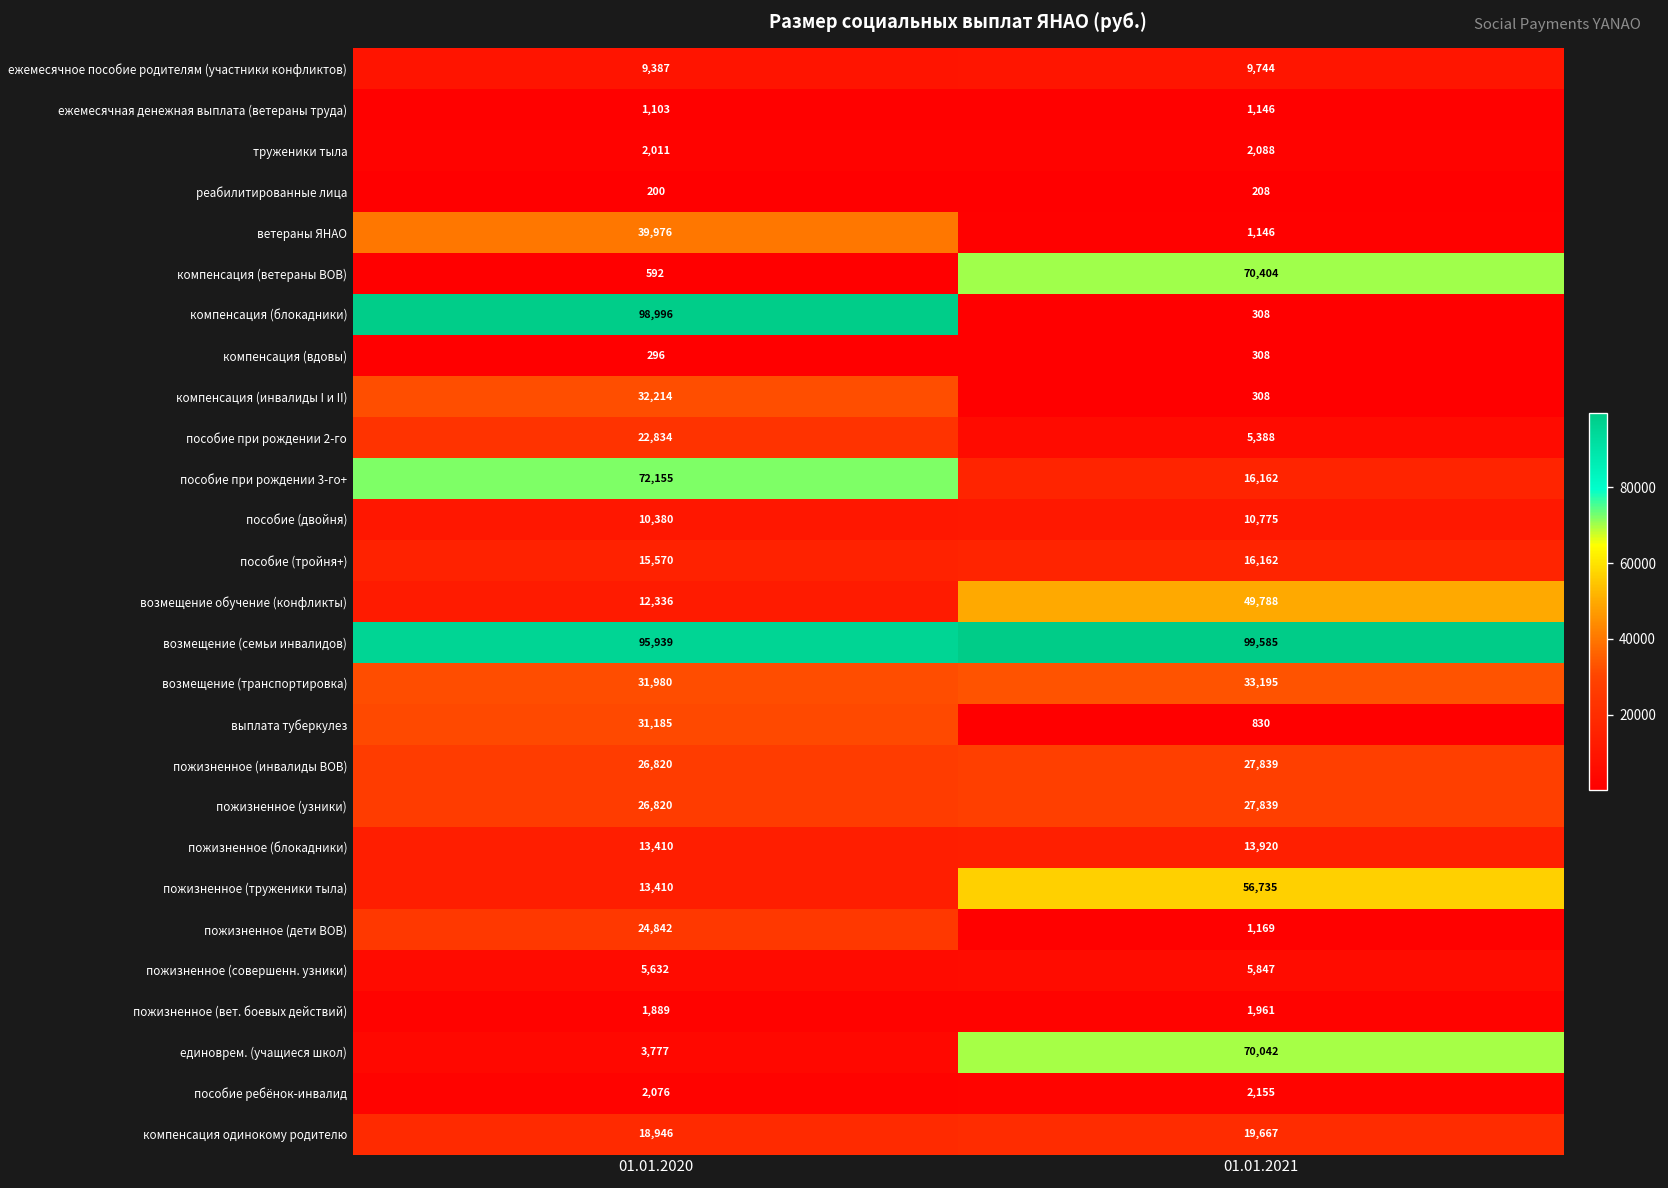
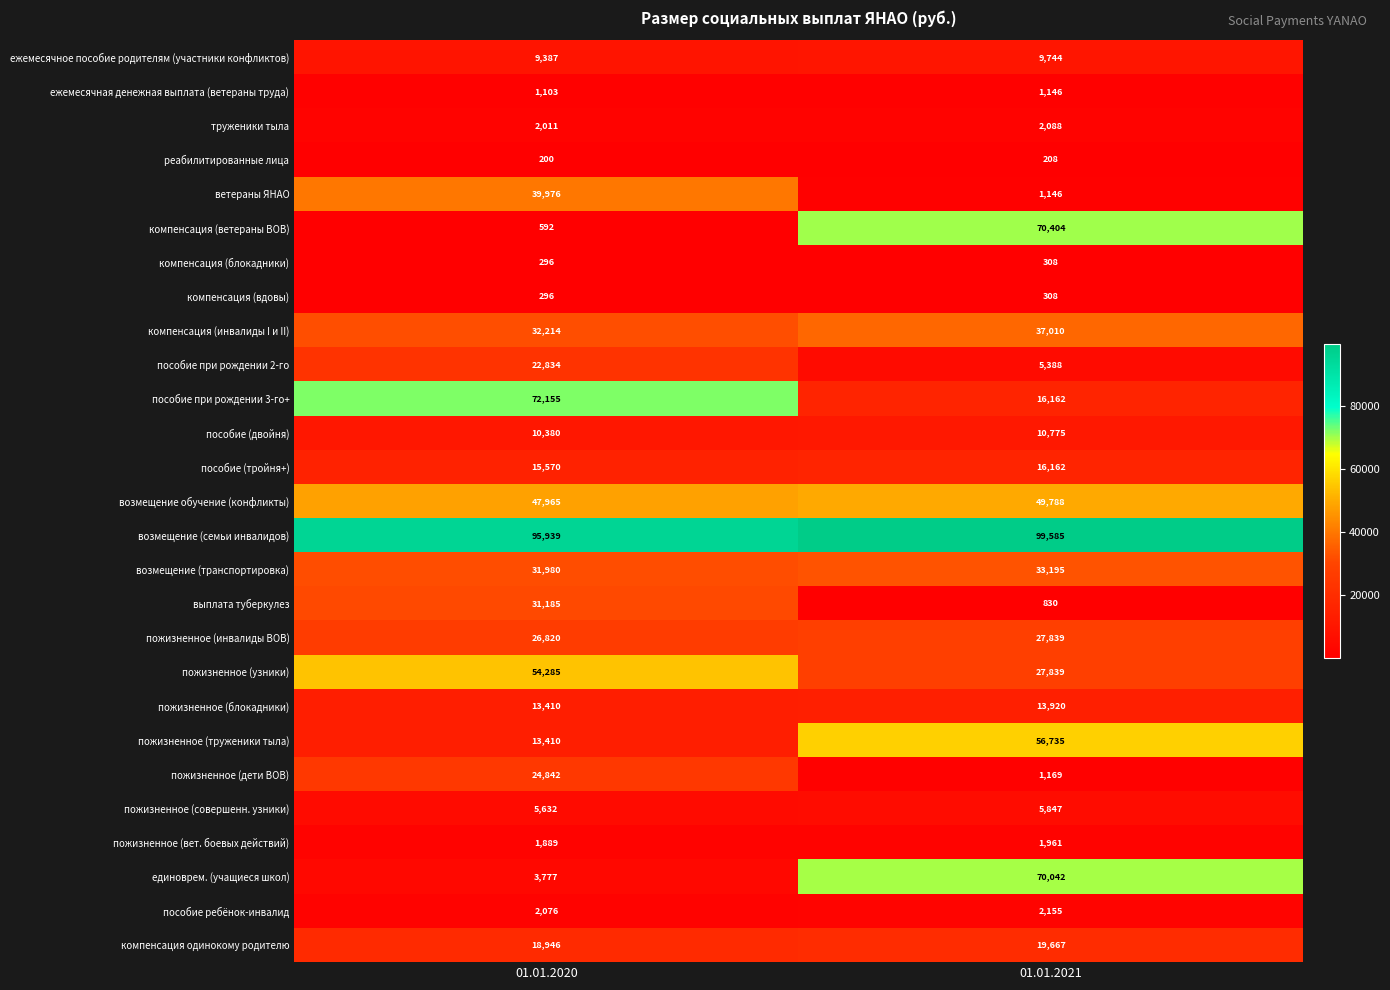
компенсация (блокадники), 01.01.2020: 98,996 -> 296
компенсация (инвалиды I и II), 01.01.2021: 308 -> 37,010
возмещение обучение (конфликты), 01.01.2020: 12,336 -> 47,965
пожизненное (узники), 01.01.2020: 26,820 -> 54,285
